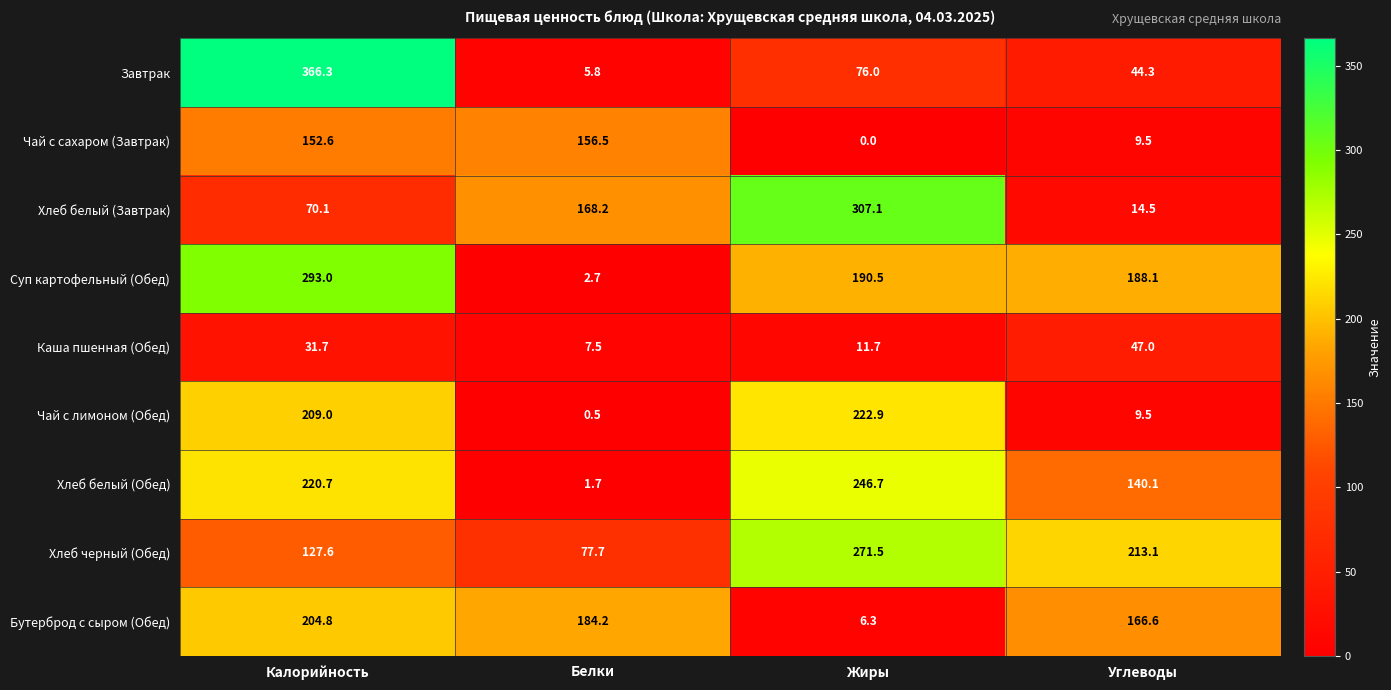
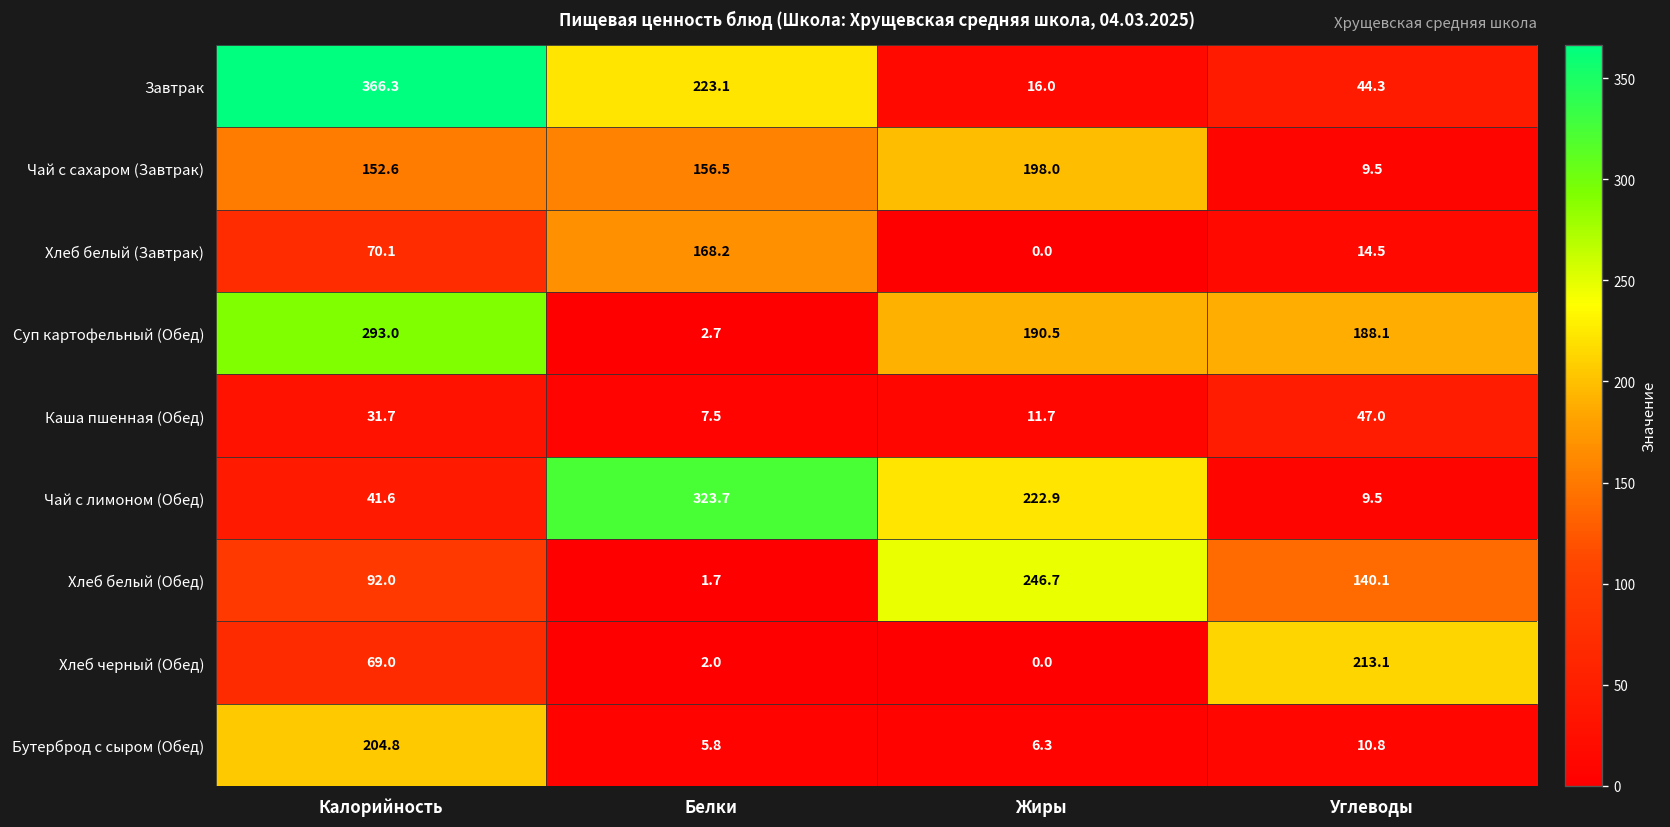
Завтрак, Белки: 5.8 -> 223.1
Завтрак, Жиры: 76.0 -> 16.0
Чай с сахаром (Завтрак), Жиры: 0.0 -> 198.0
Хлеб белый (Завтрак), Жиры: 307.1 -> 0.0
Чай с лимоном (Обед), Калорийность: 209.0 -> 41.6
Чай с лимоном (Обед), Белки: 0.5 -> 323.7
Хлеб белый (Обед), Калорийность: 220.7 -> 92.0
Хлеб черный (Обед), Калорийность: 127.6 -> 69.0
Хлеб черный (Обед), Белки: 77.7 -> 2.0
Хлеб черный (Обед), Жиры: 271.5 -> 0.0
Бутерброд с сыром (Обед), Белки: 184.2 -> 5.8
Бутерброд с сыром (Обед), Углеводы: 166.6 -> 10.8
